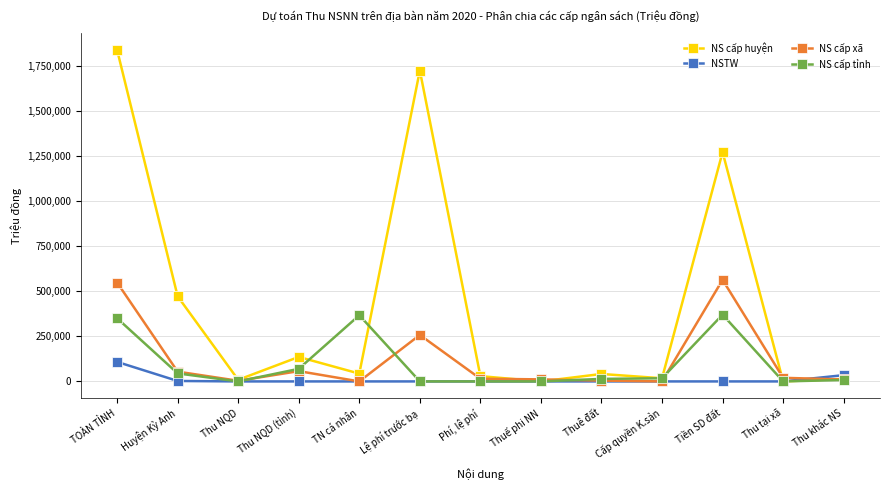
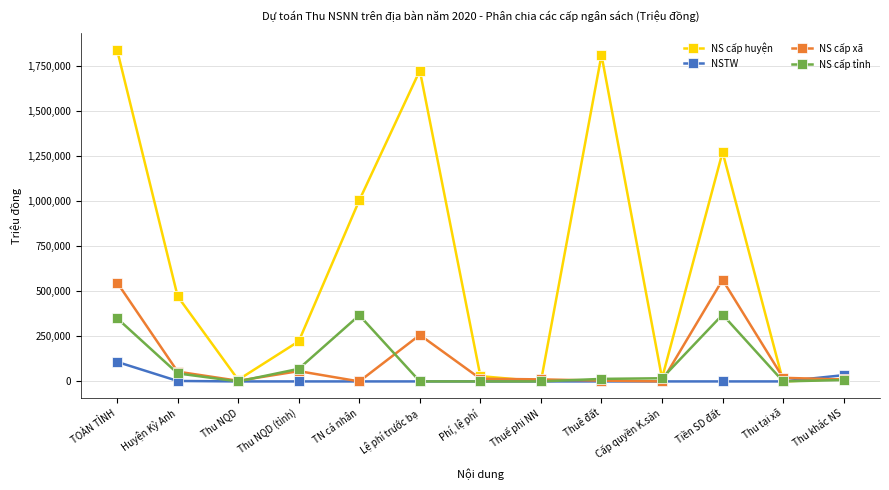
NS cấp huyện, Thu NQD (tỉnh): 140,000 -> 220,000
NS cấp huyện, TN cá nhân: 40,000 -> 1,000,000
NS cấp huyện, Thuê đất: 40,000 -> 1,810,000
